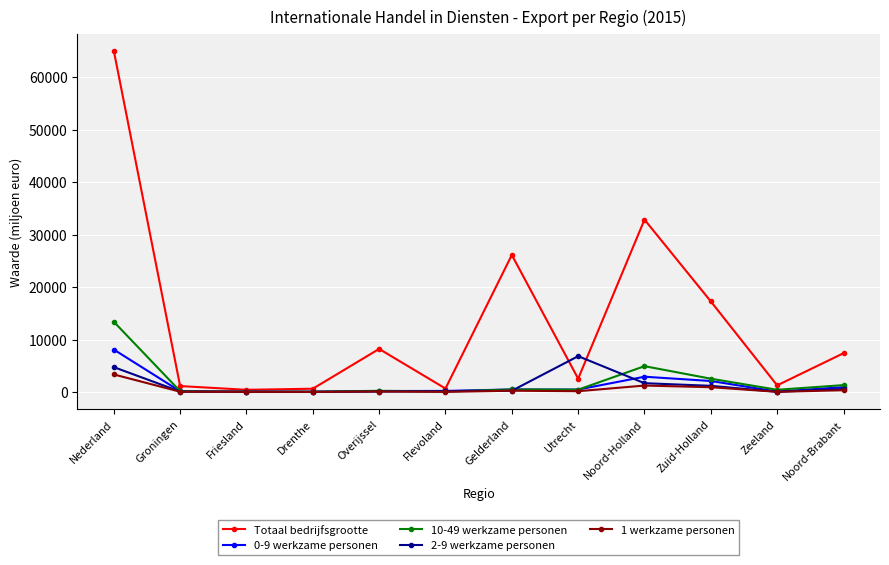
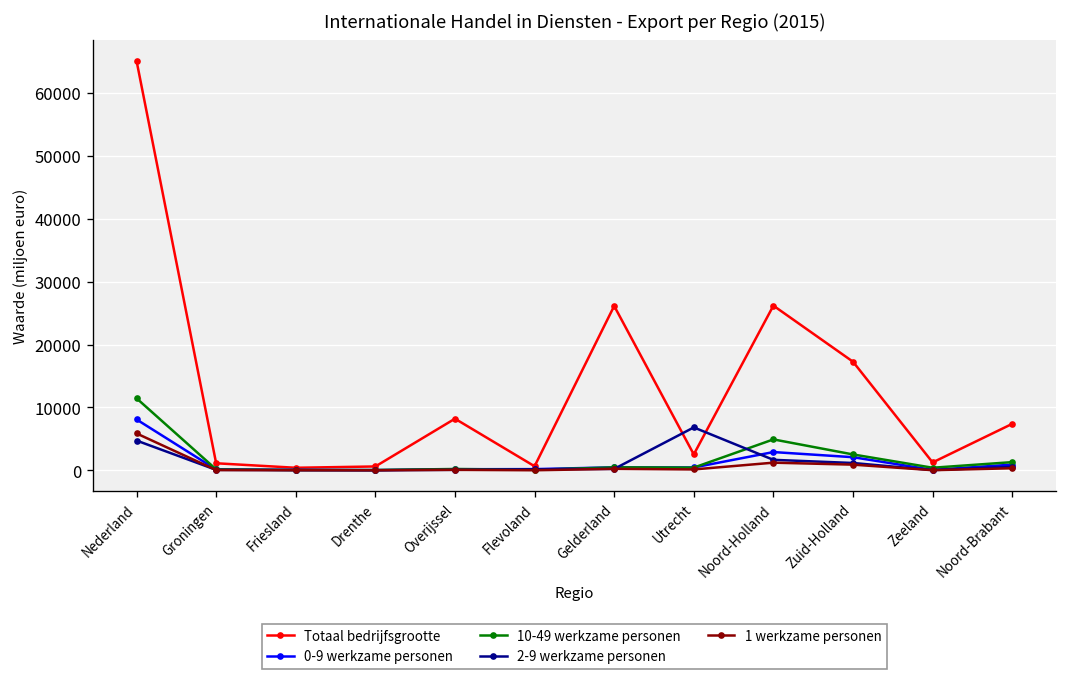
10-49 werkzame personen, Nederland: 13000 -> 11000
1 werkzame personen, Nederland: 3000 -> 6000
Totaal bedrijfsgrootte, Noord-Holland: 33000 -> 26000
